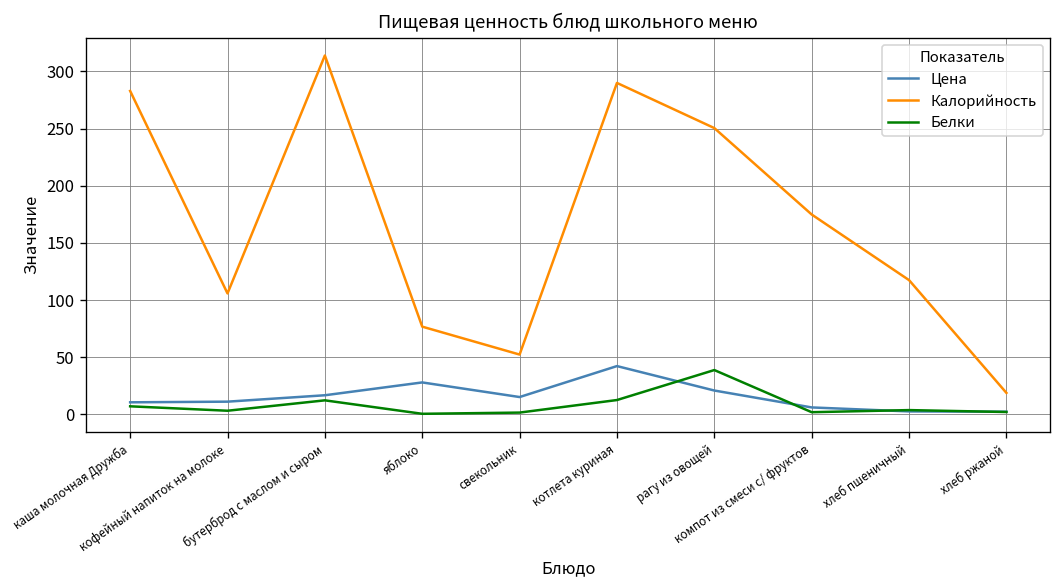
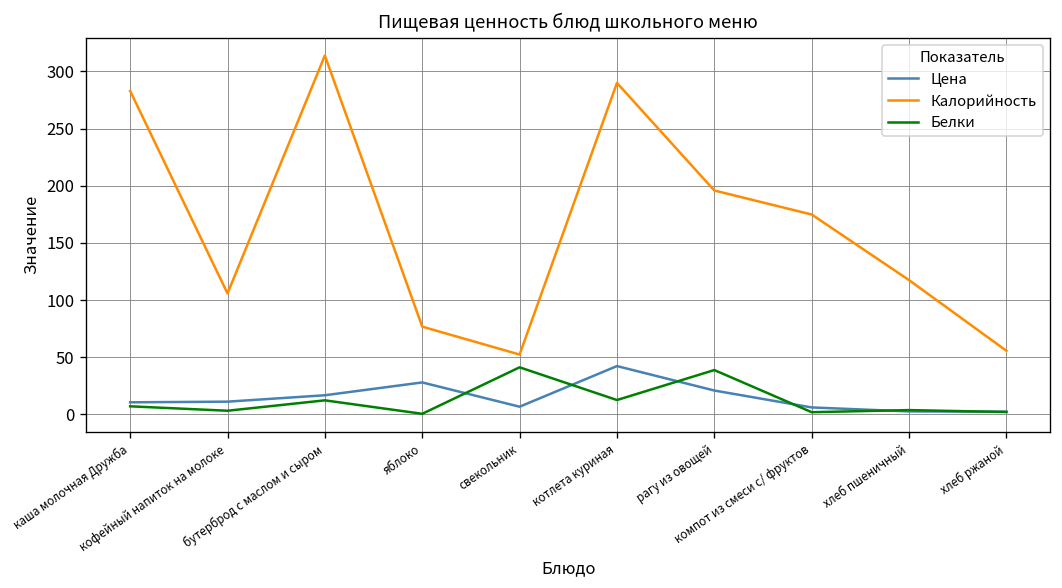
Цена, свекольник: 20 -> 10
Белки, свекольник: 0 -> 40
Калорийность, рагу из овощей: 250 -> 200
Калорийность, хлеб ржаной: 20 -> 60
